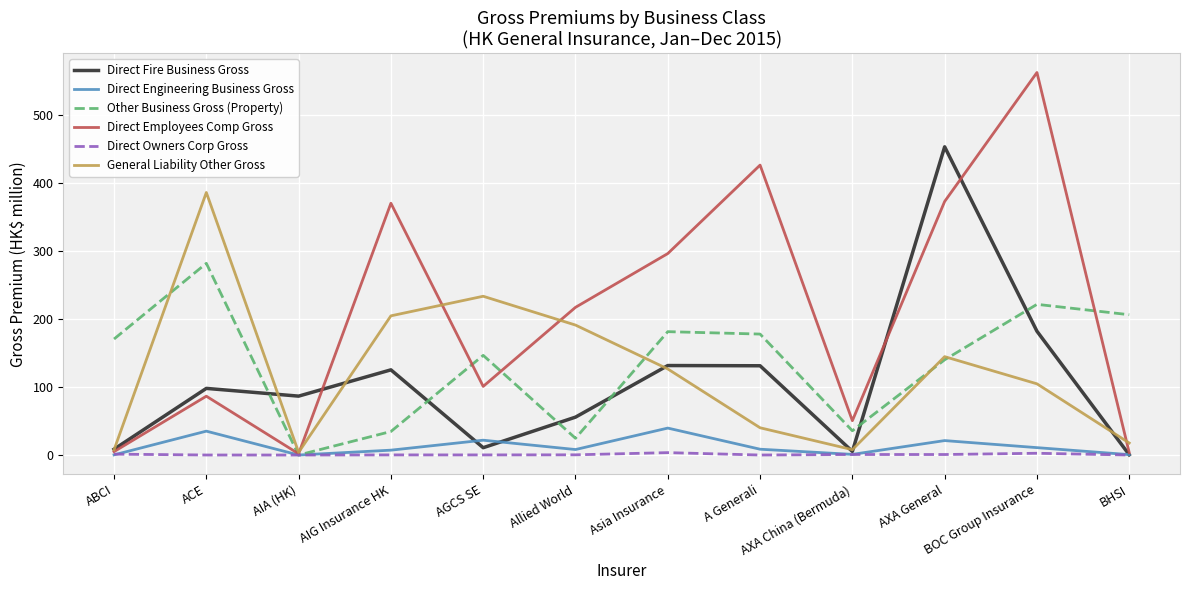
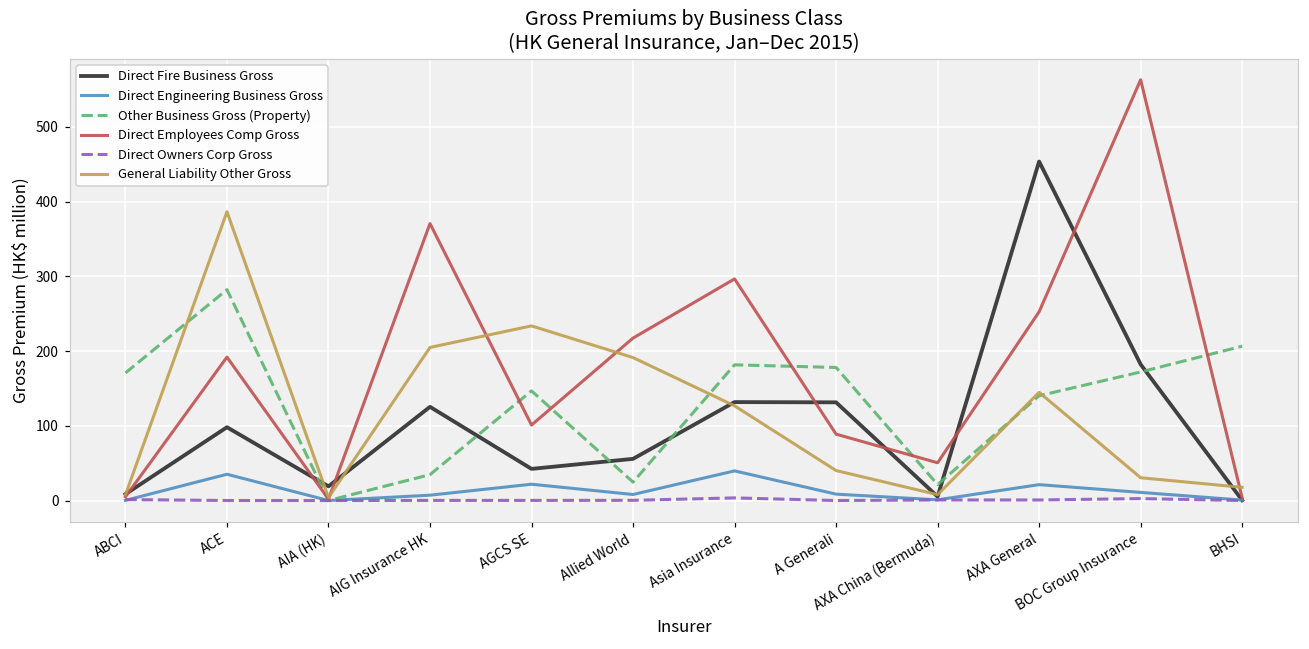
Direct Employees Comp Gross, ACE: 90 -> 190
Direct Fire Business Gross, AIA (HK): 90 -> 20
Direct Fire Business Gross, AGCS SE: 10 -> 40
Direct Employees Comp Gross, A Generali: 430 -> 90
Other Business Gross (Property), AXA China (Bermuda): 40 -> 20
Direct Employees Comp Gross, AXA General: 370 -> 250
Other Business Gross (Property), BOC Group Insurance: 220 -> 170
General Liability Other Gross, BOC Group Insurance: 100 -> 30
